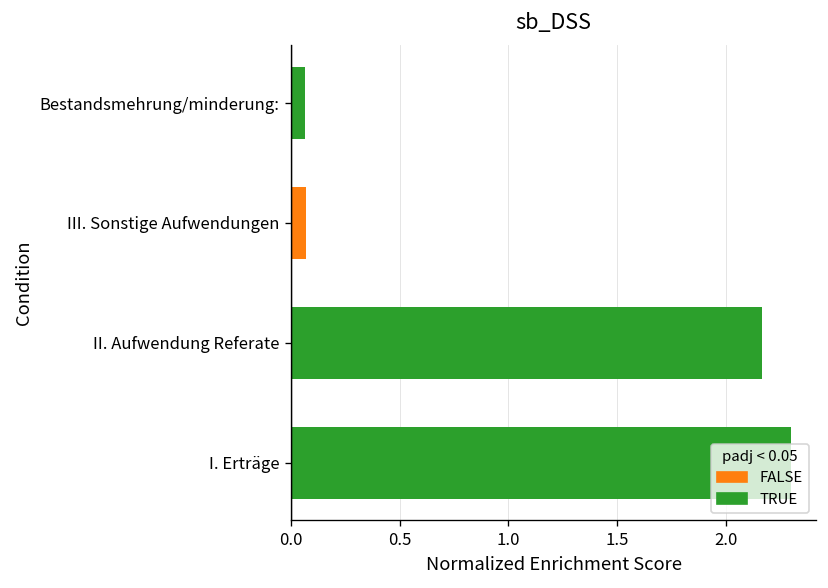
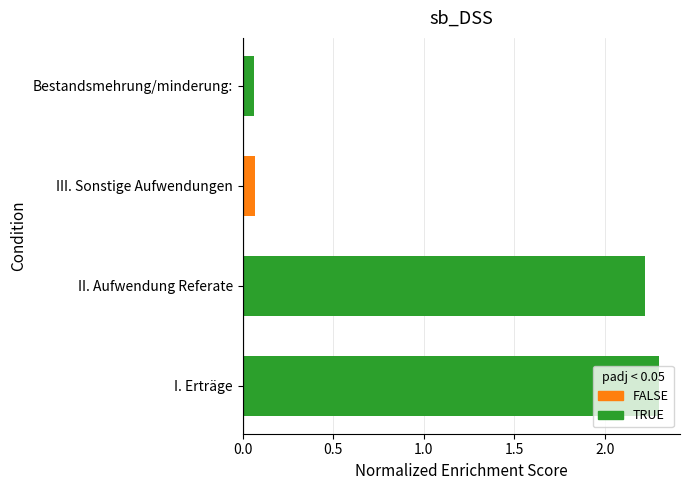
II. Aufwendung Referate: 2.17 -> 2.22
